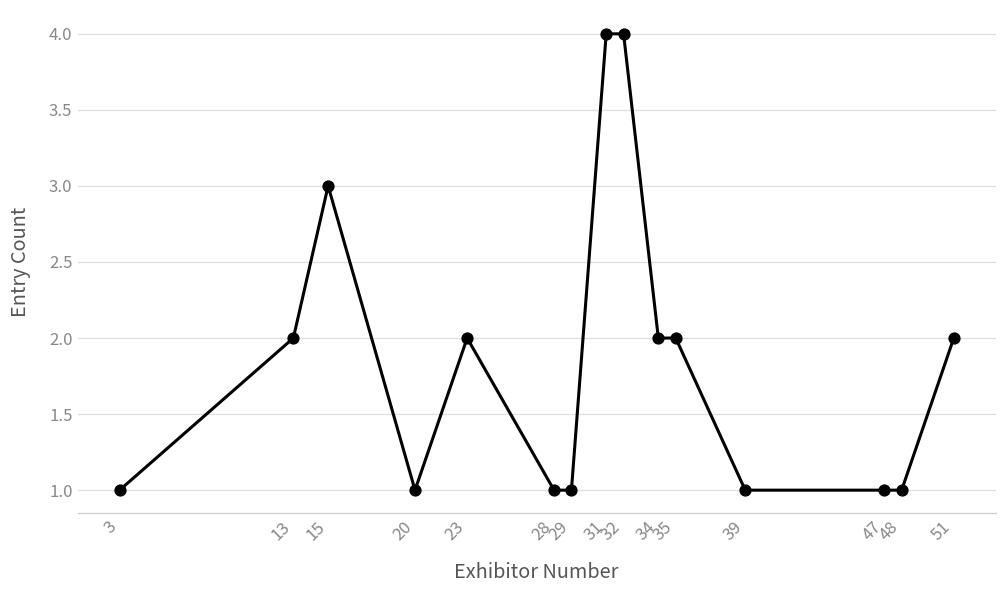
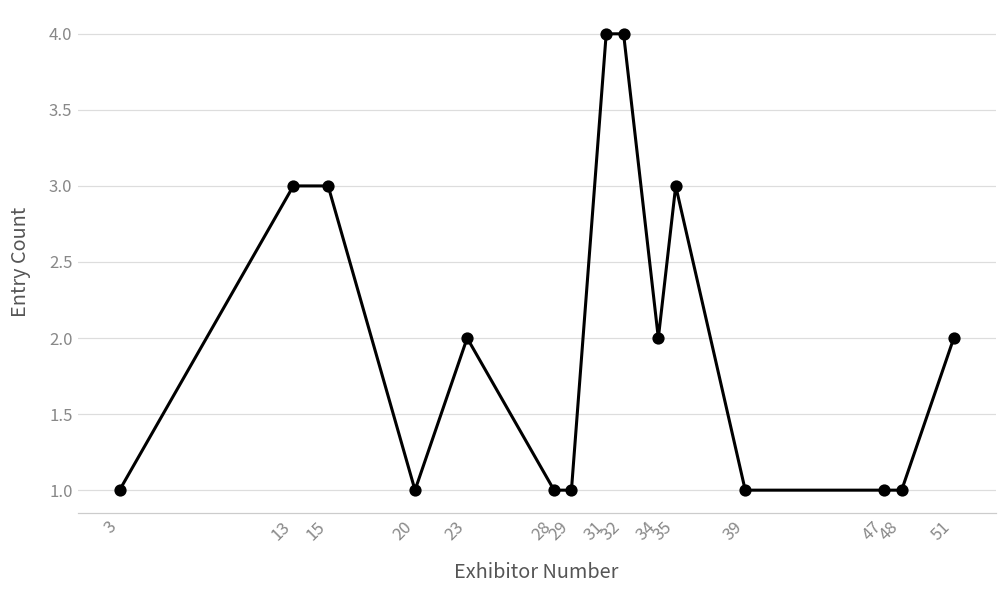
13: 2 -> 3
35: 2 -> 3
